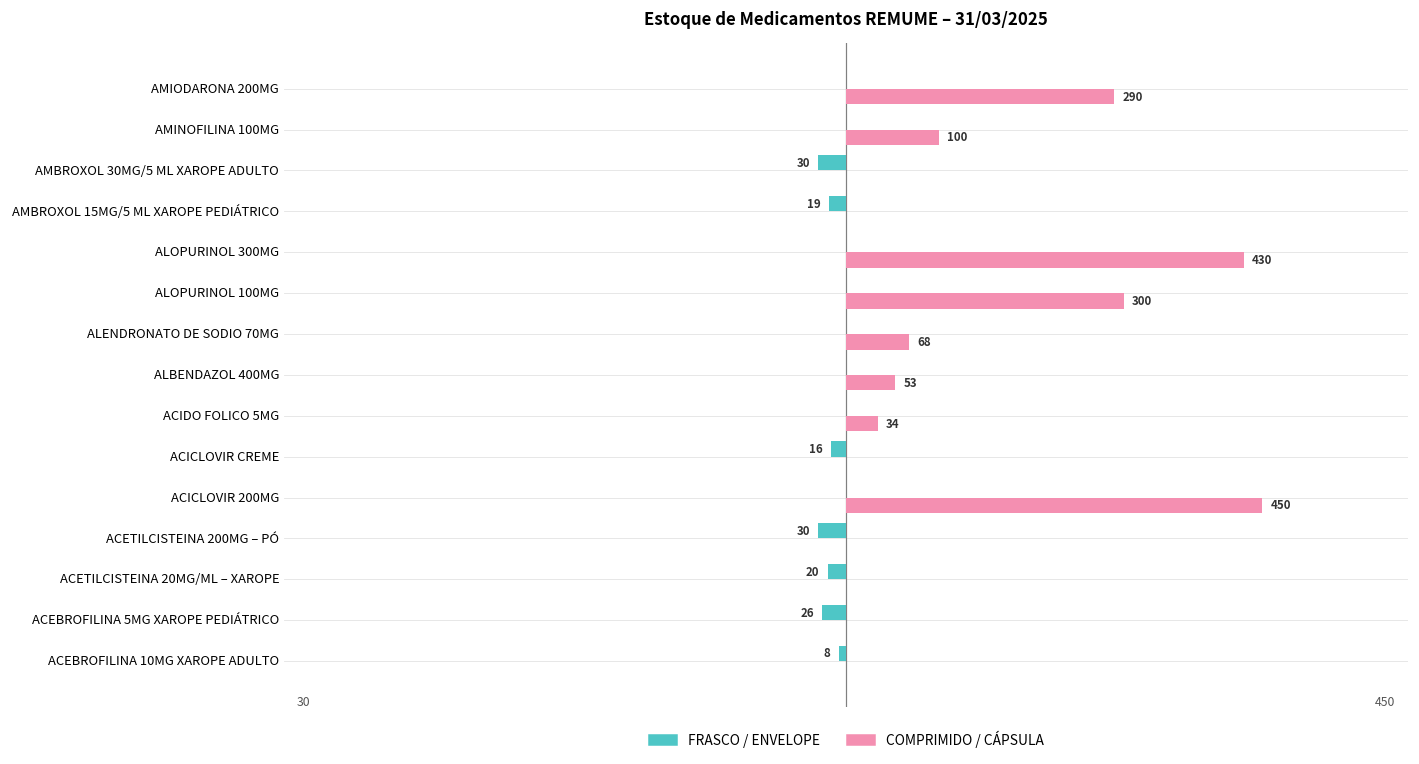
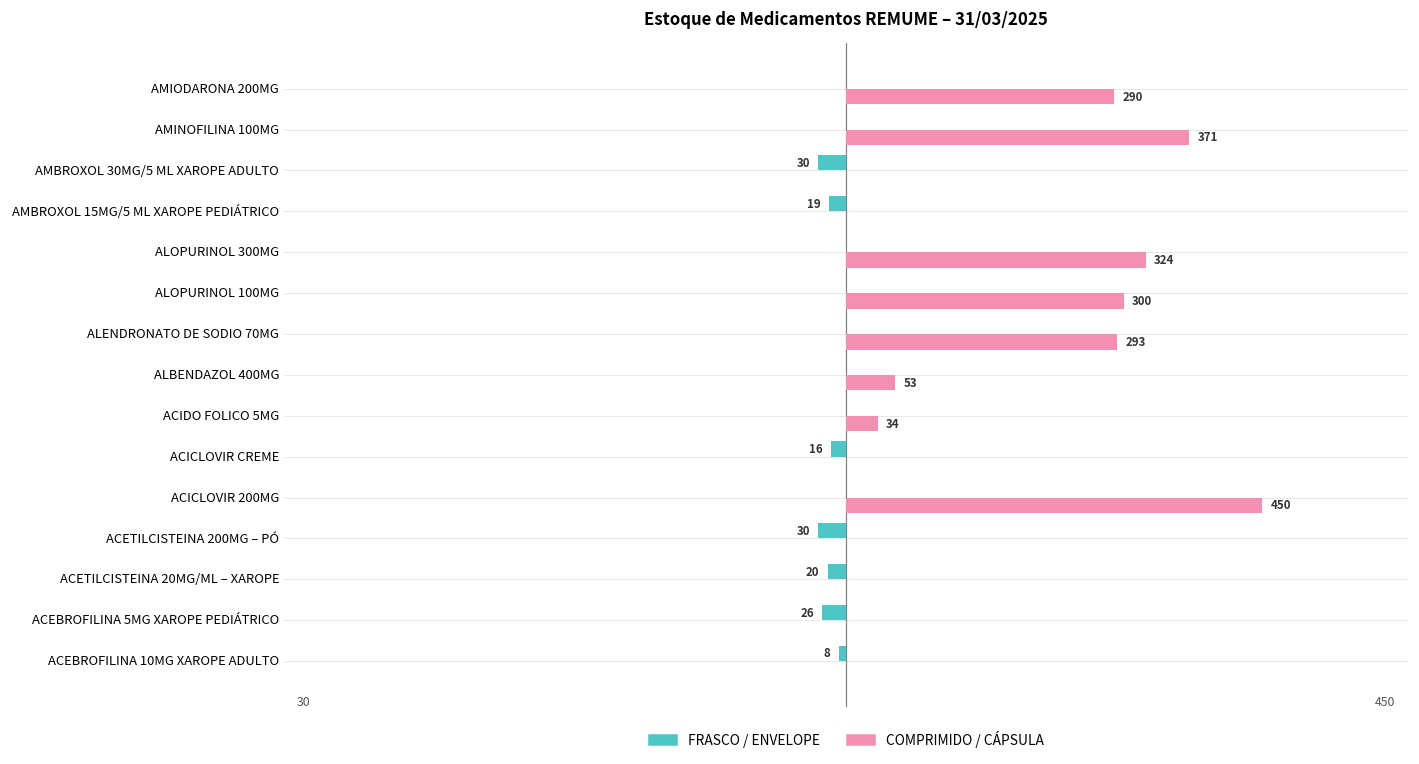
COMPRIMIDO / CÁPSULA, AMINOFILINA 100MG: 100 -> 371
COMPRIMIDO / CÁPSULA, ALOPURINOL 300MG: 430 -> 324
COMPRIMIDO / CÁPSULA, ALENDRONATO DE SODIO 70MG: 68 -> 293
